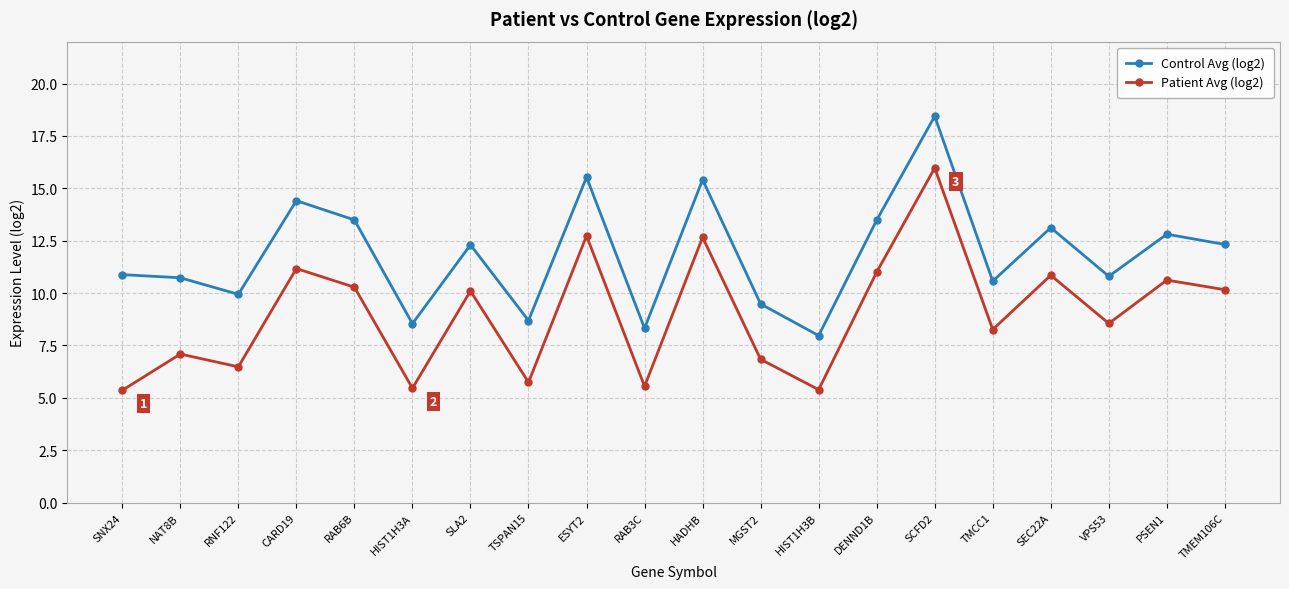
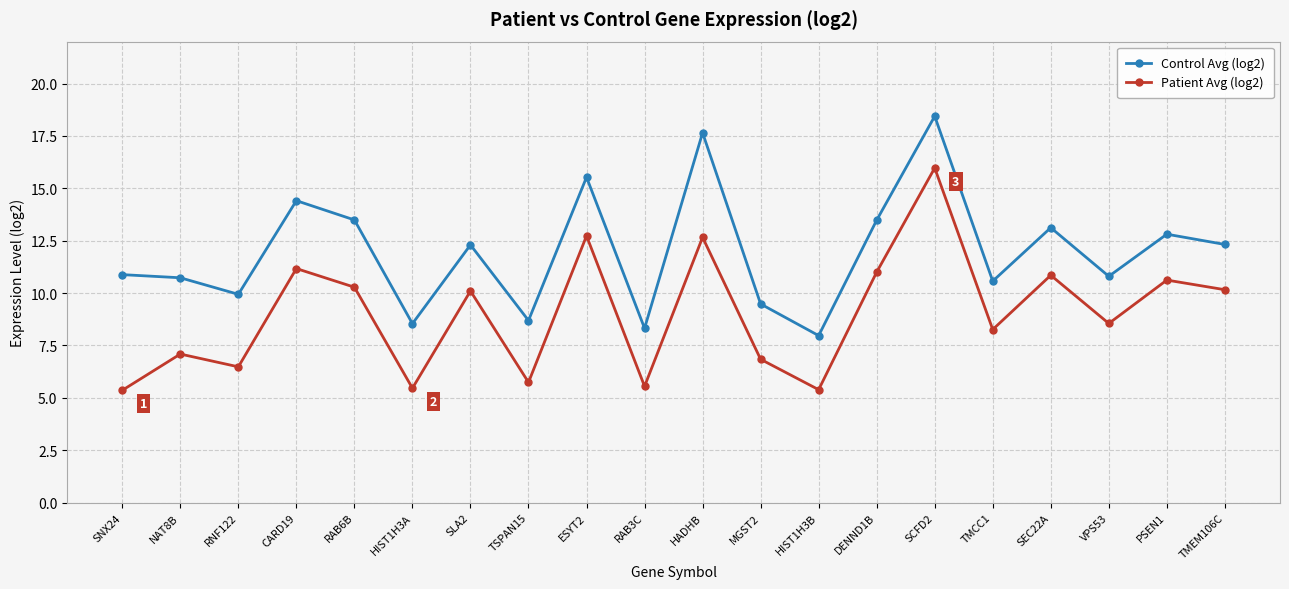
Control Avg (log2), HADHB: 15.4 -> 17.7
